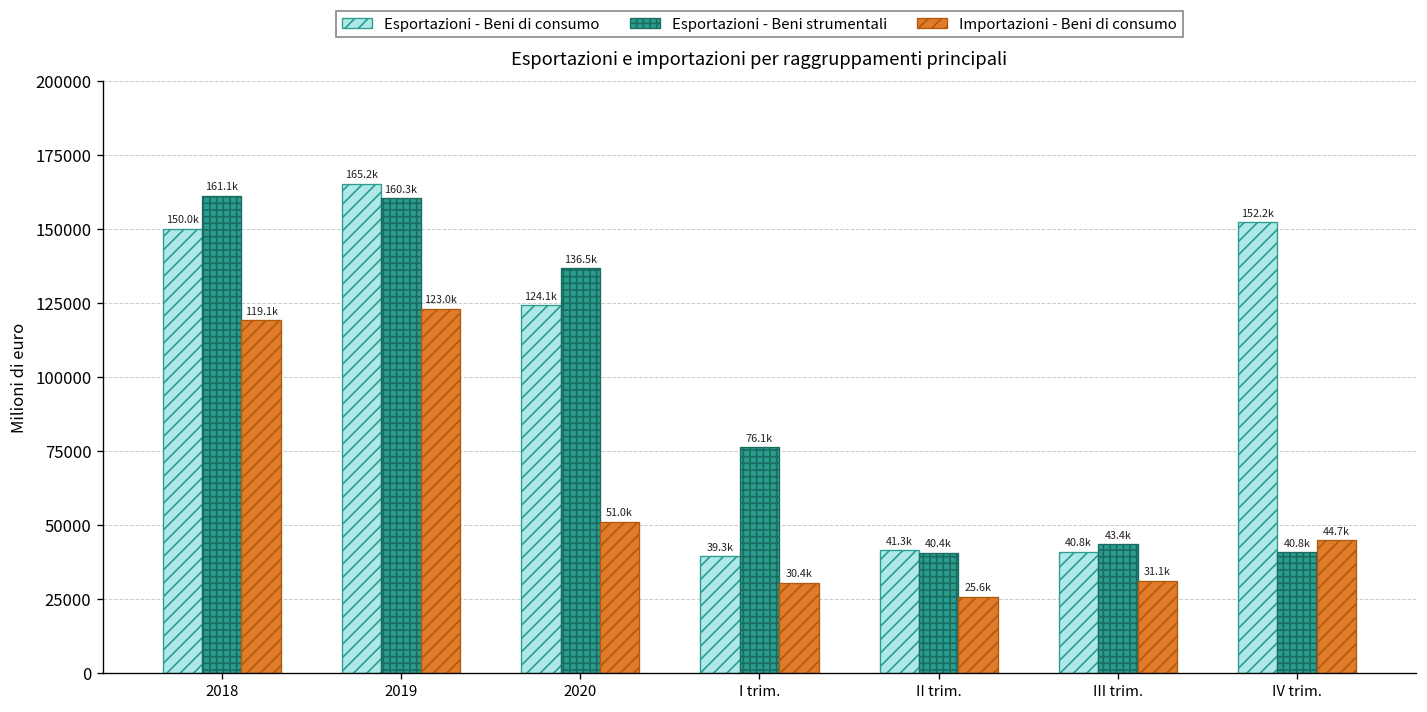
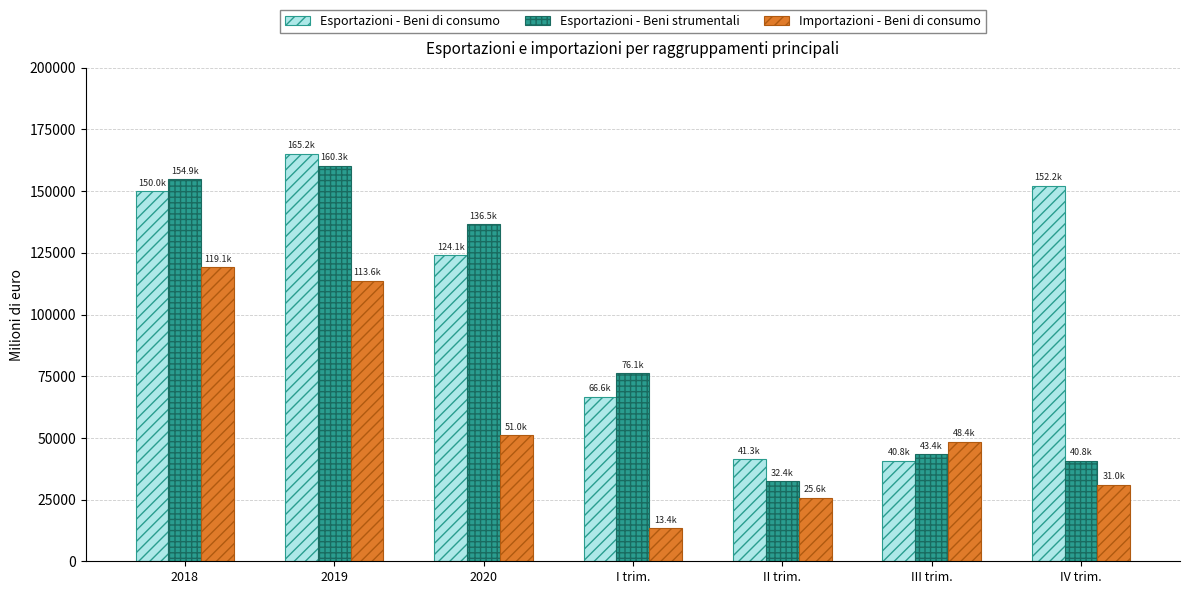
Esportazioni - Beni strumentali, 2018: 161.1k -> 154.9k
Importazioni - Beni di consumo, 2019: 123.0k -> 113.6k
Esportazioni - Beni di consumo, I trim.: 39.3k -> 66.6k
Importazioni - Beni di consumo, I trim.: 30.4k -> 13.4k
Esportazioni - Beni strumentali, II trim.: 40.4k -> 32.4k
Importazioni - Beni di consumo, III trim.: 31.1k -> 48.4k
Importazioni - Beni di consumo, IV trim.: 44.7k -> 31.0k
